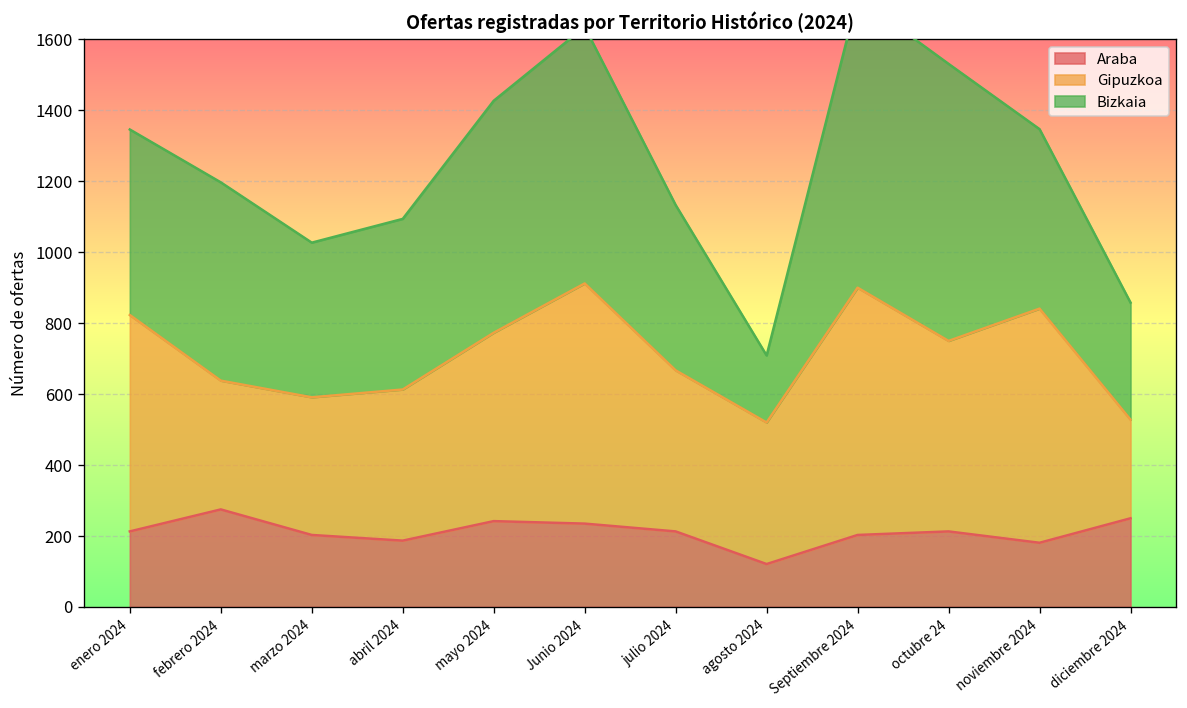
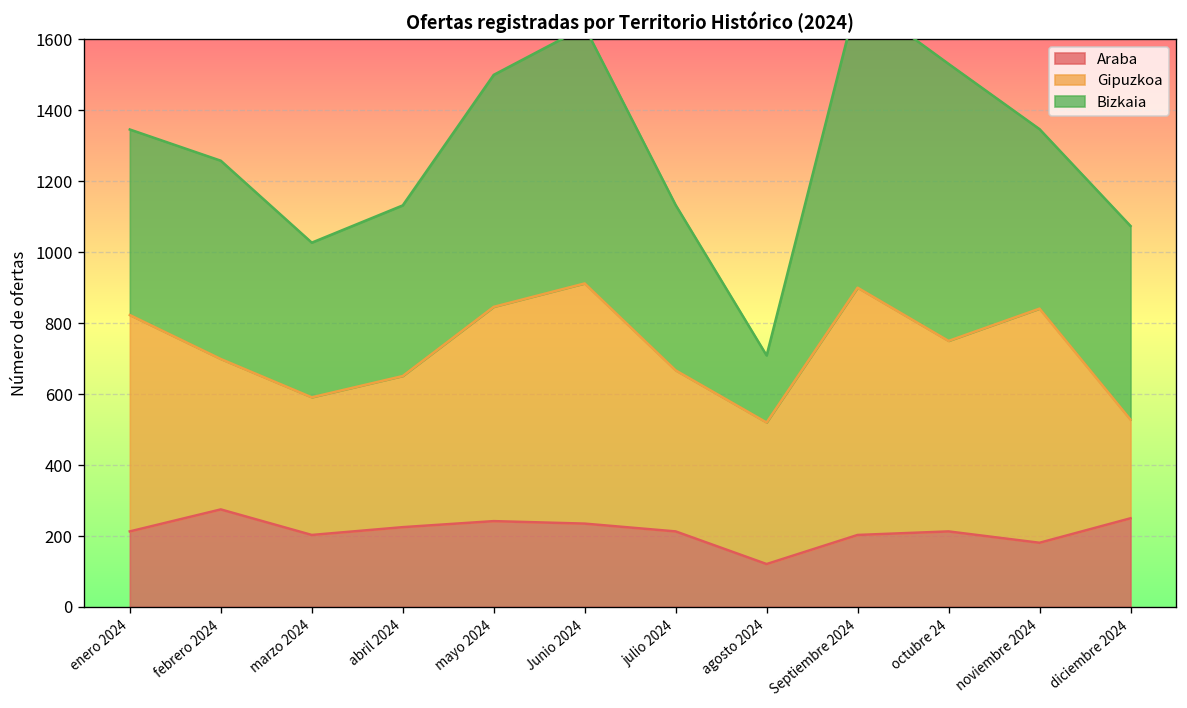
Gipuzkoa, febrero 2024: 360 -> 420
Araba, abril 2024: 190 -> 230
Gipuzkoa, mayo 2024: 530 -> 600
Bizkaia, diciembre 2024: 330 -> 550
